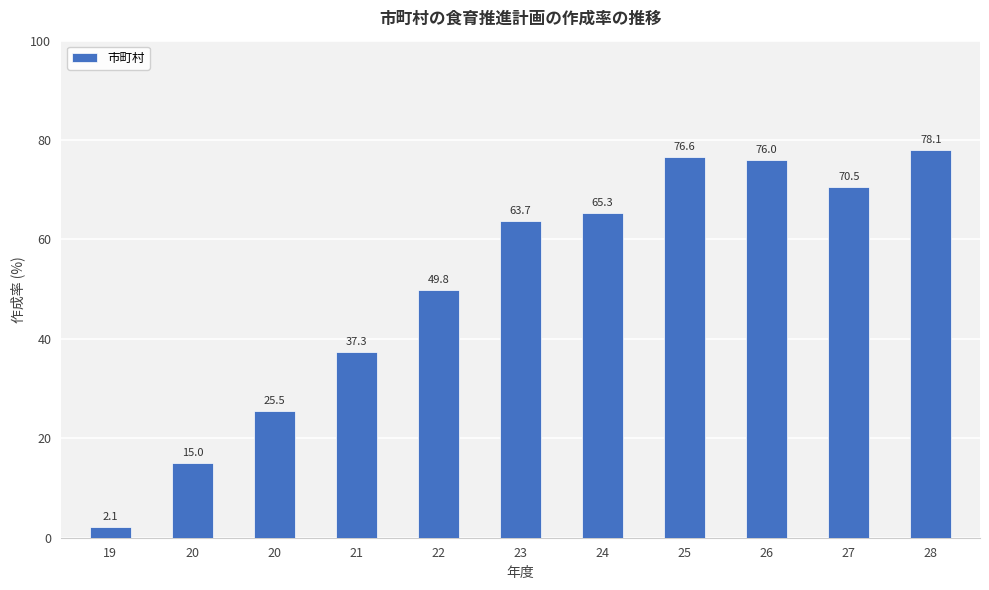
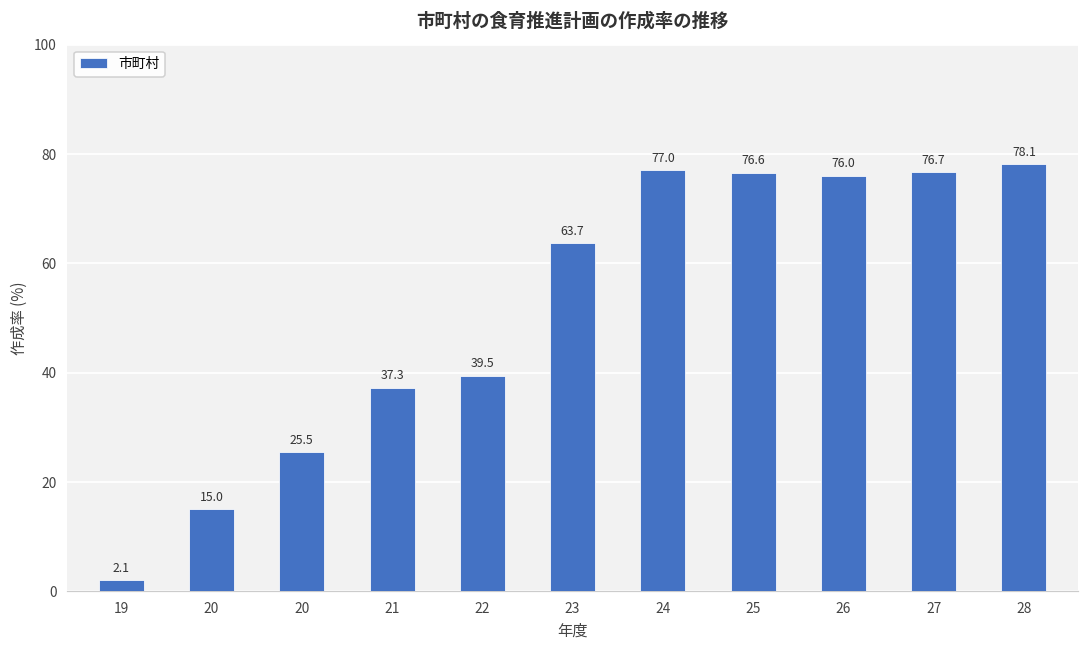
22: 49.8 -> 39.5
24: 65.3 -> 77.0
27: 70.5 -> 76.7
